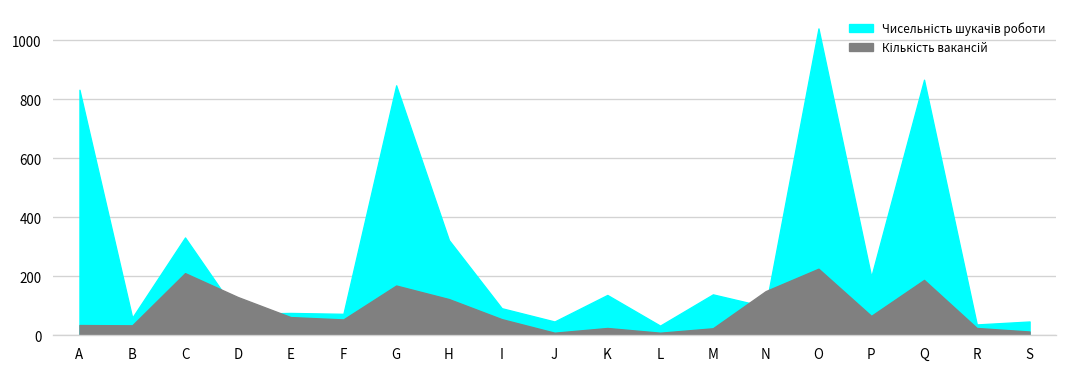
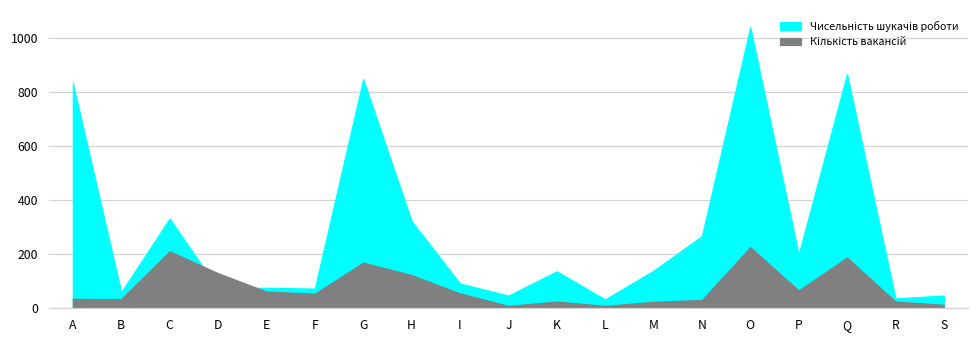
Чисельність шукачів роботи, N: 100 -> 270
Кількість вакансій, N: 150 -> 30
